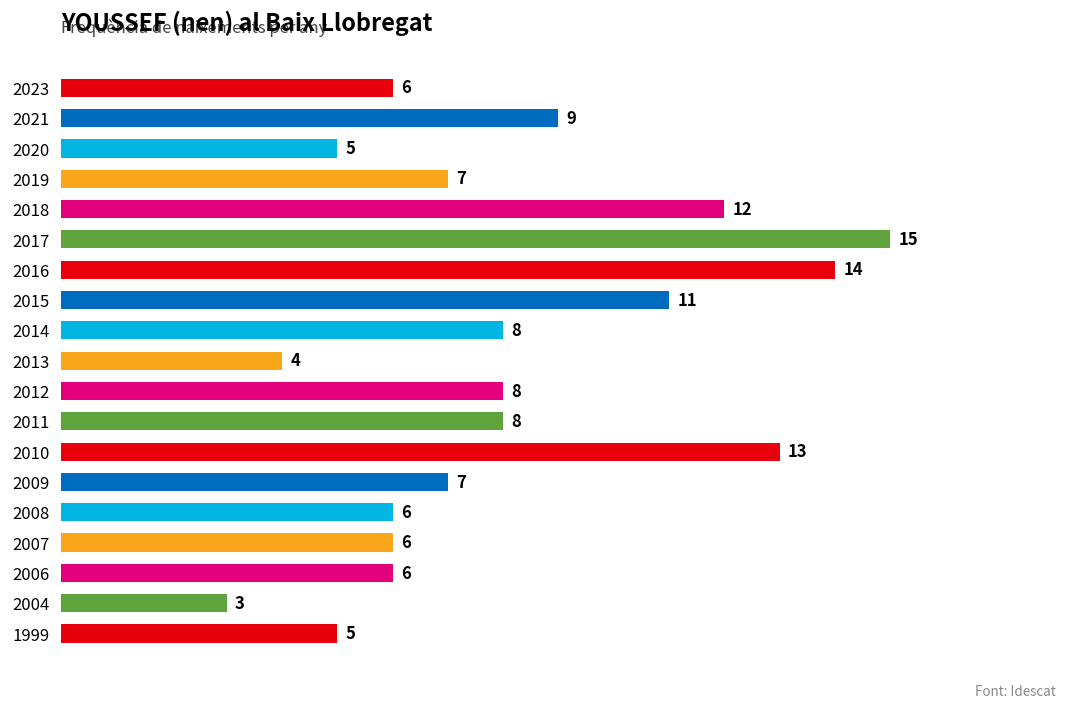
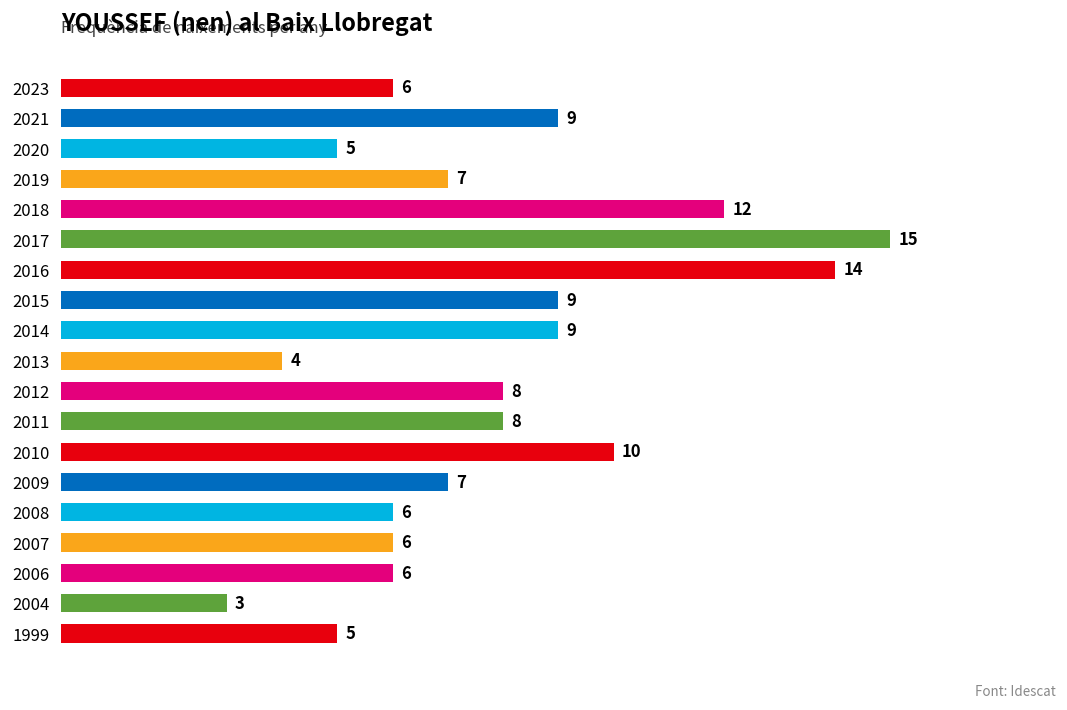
2015: 11 -> 9
2014: 8 -> 9
2010: 13 -> 10
